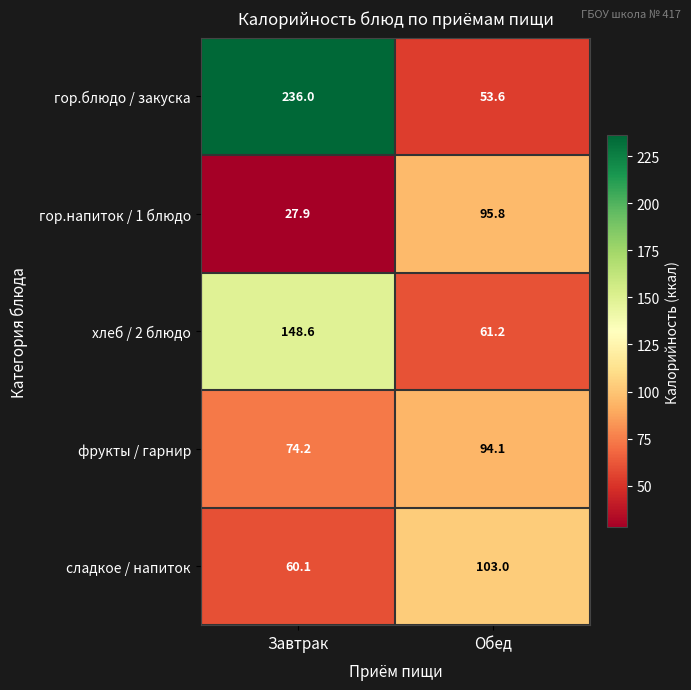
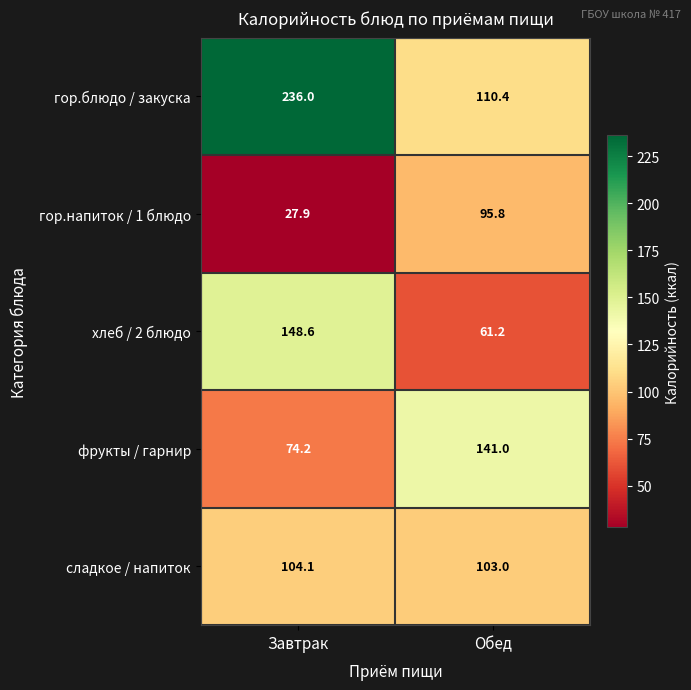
гор.блюдо / закуска, Обед: 53.6 -> 110.4
фрукты / гарнир, Обед: 94.1 -> 141.0
сладкое / напиток, Завтрак: 60.1 -> 104.1
